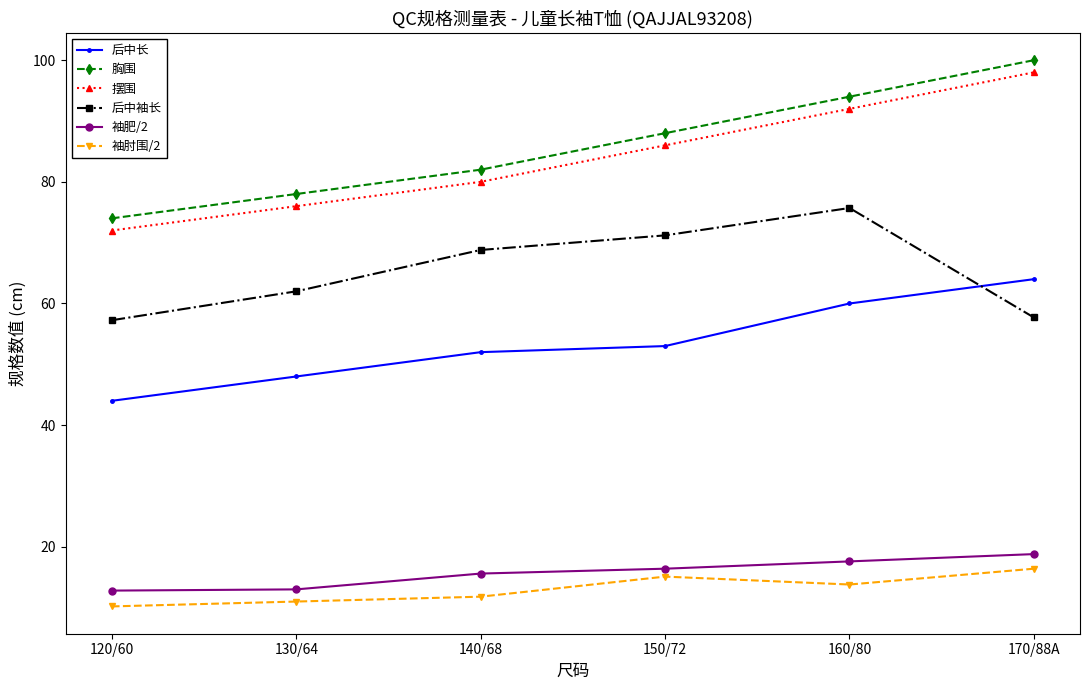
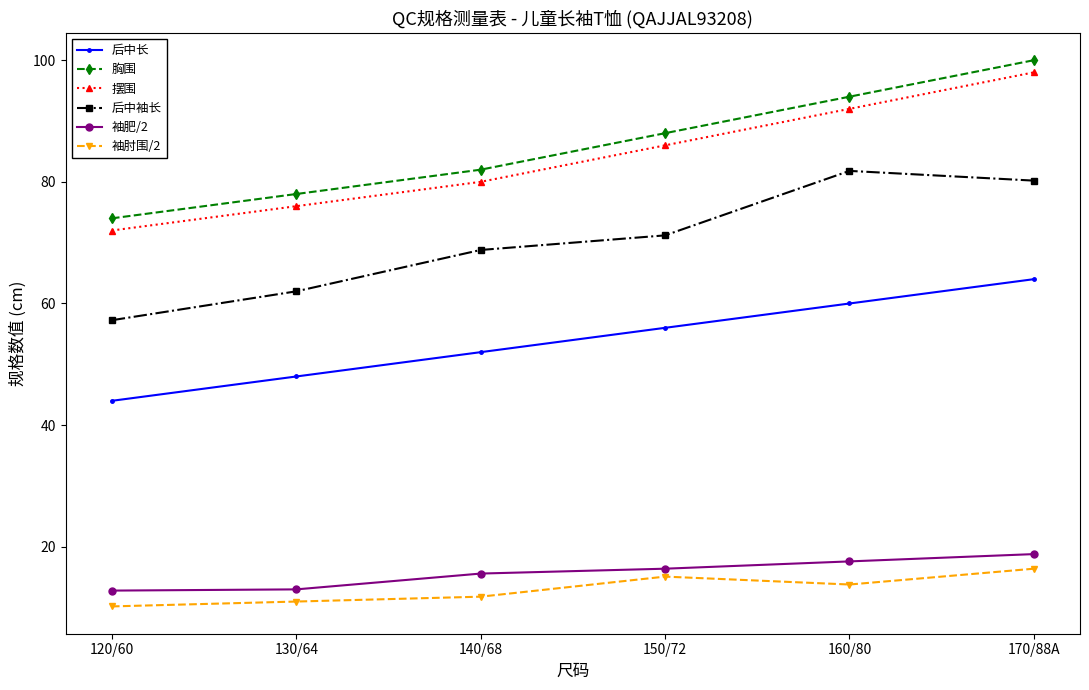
后中长, 150/72: 53 -> 56
后中袖长, 160/80: 76 -> 82
后中袖长, 170/88A: 58 -> 80
